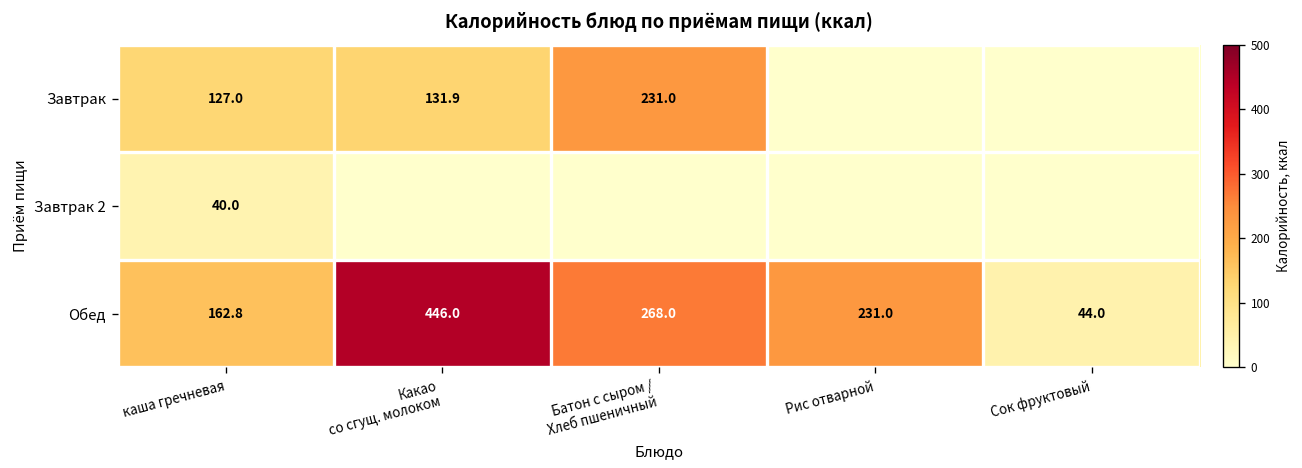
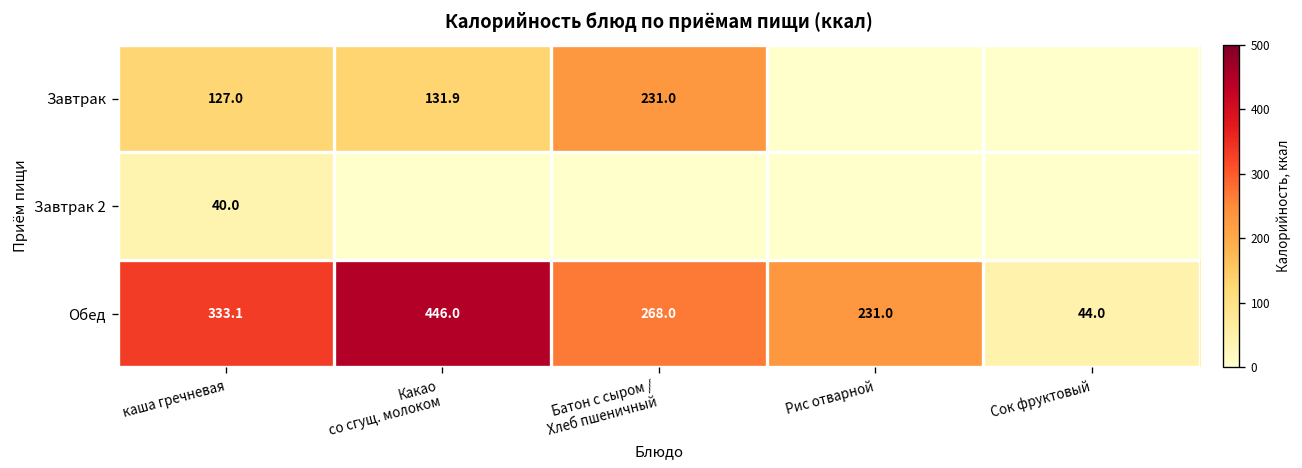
Обед, каша гречневая: 162.8 -> 333.1
